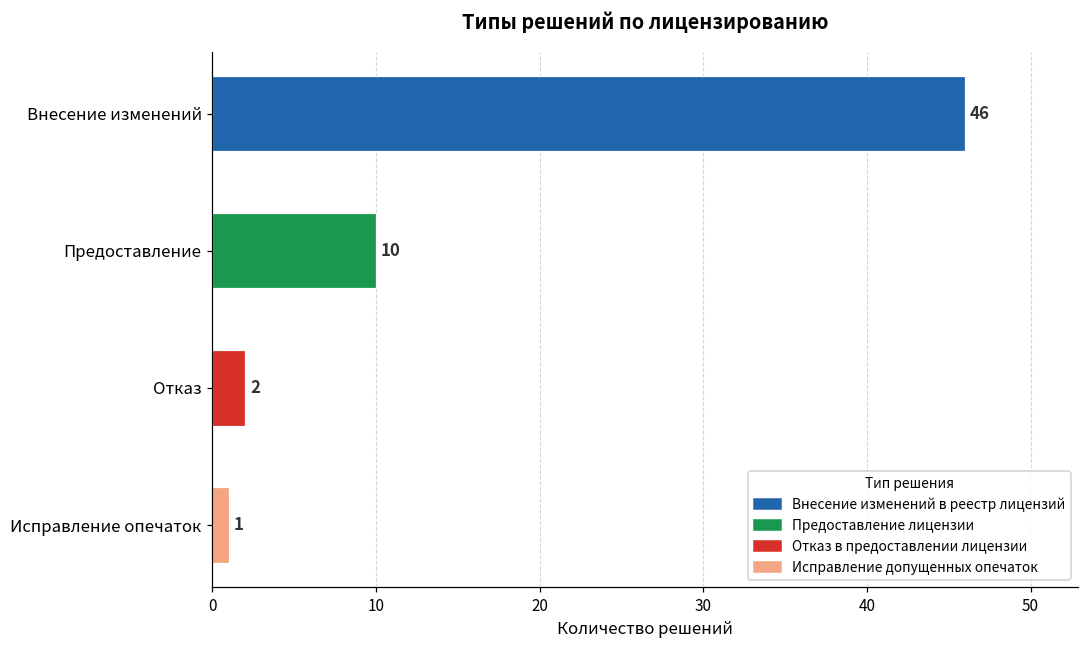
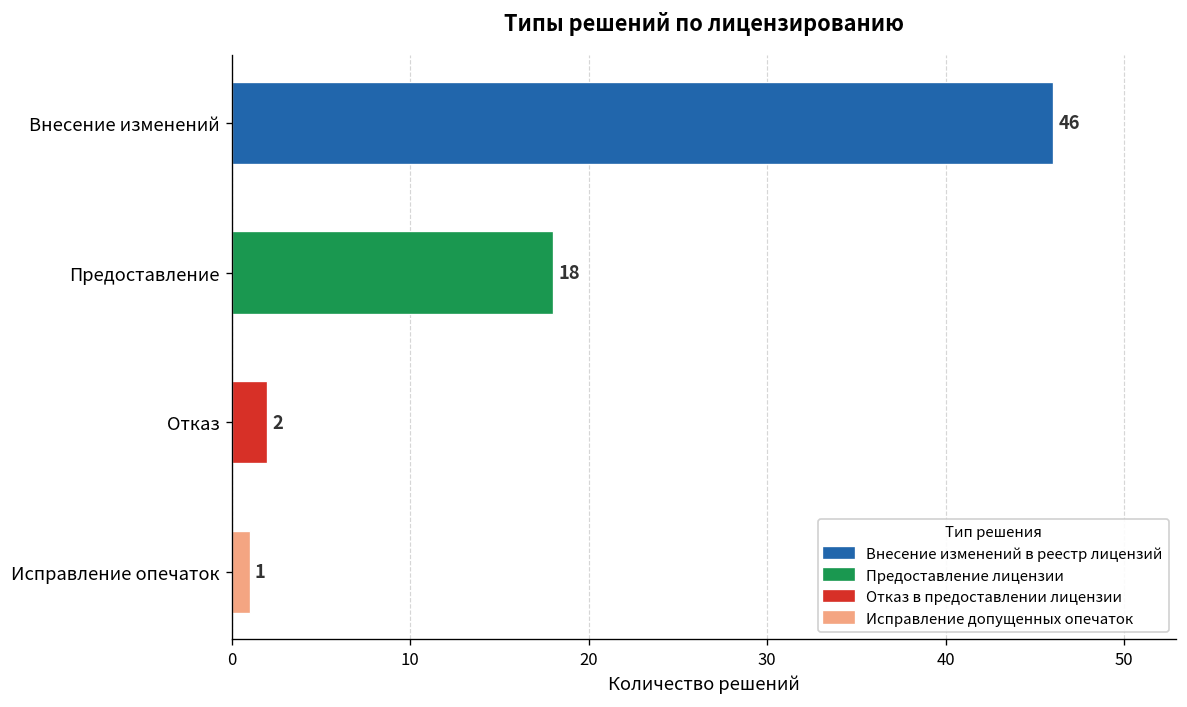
Предоставление: 10 -> 18
